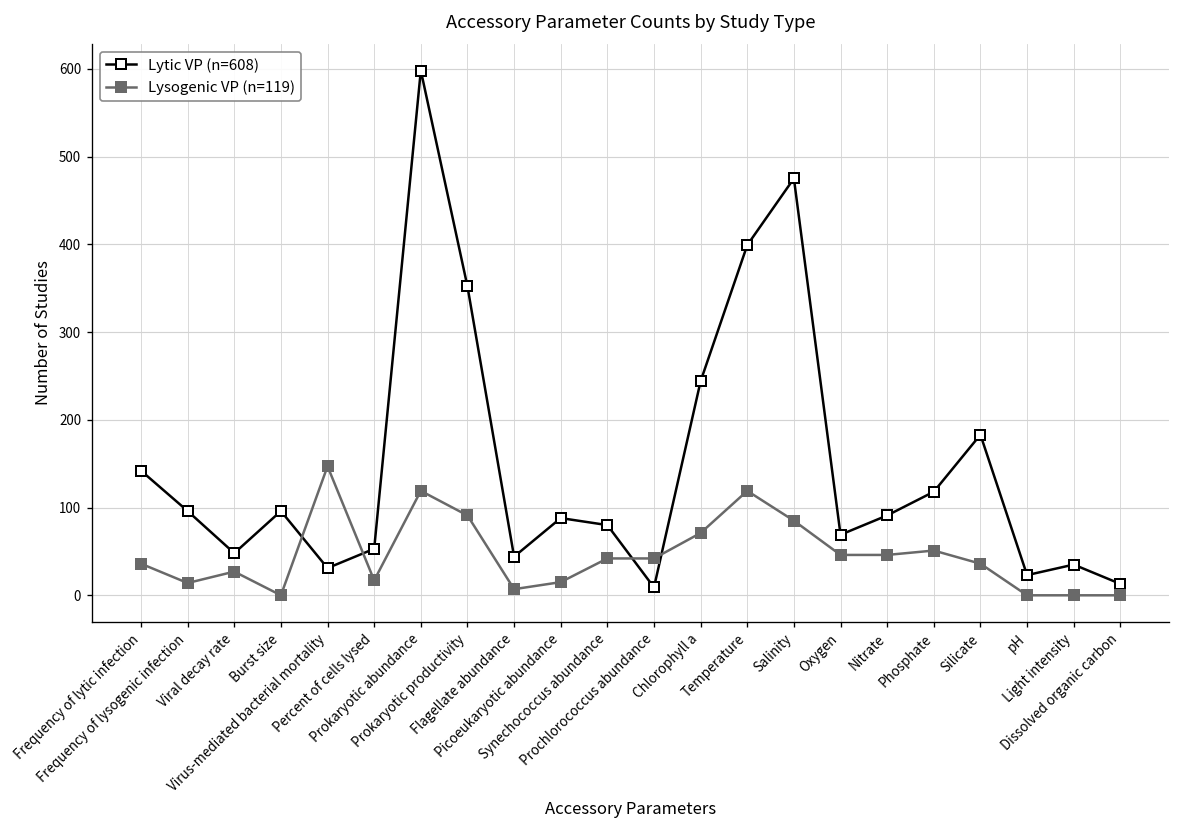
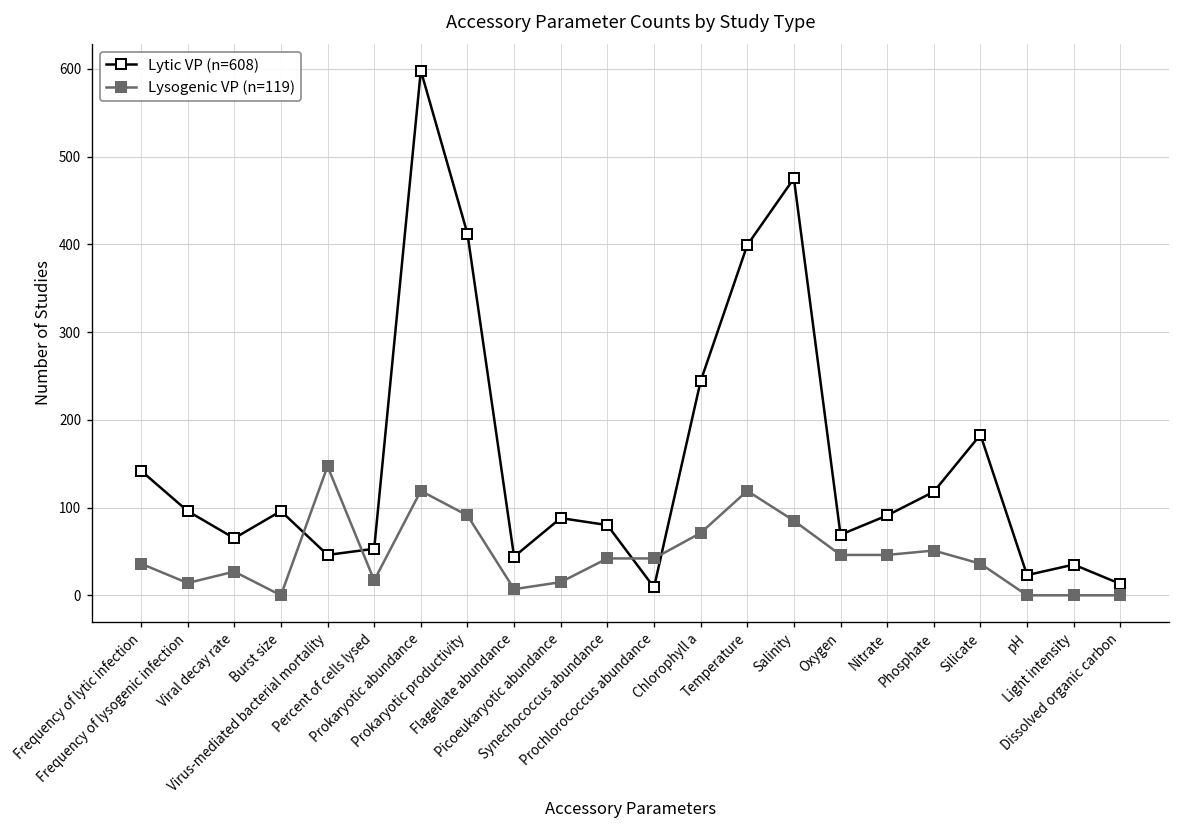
Lytic VP (n=608), Viral decay rate: 50 -> 70
Lytic VP (n=608), Virus-mediated bacterial mortality: 30 -> 50
Lytic VP (n=608), Prokaryotic productivity: 350 -> 410
